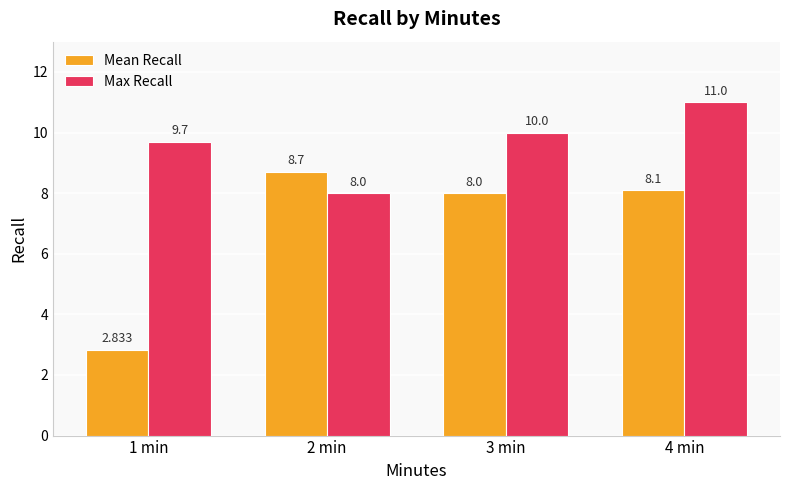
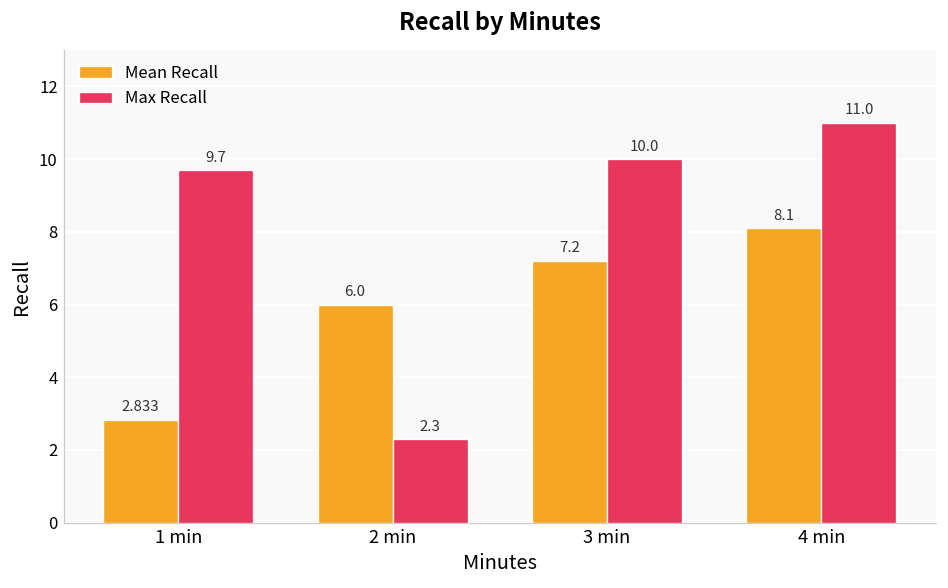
Mean Recall, 2 min: 8.7 -> 6.0
Max Recall, 2 min: 8.0 -> 2.3
Mean Recall, 3 min: 8.0 -> 7.2
